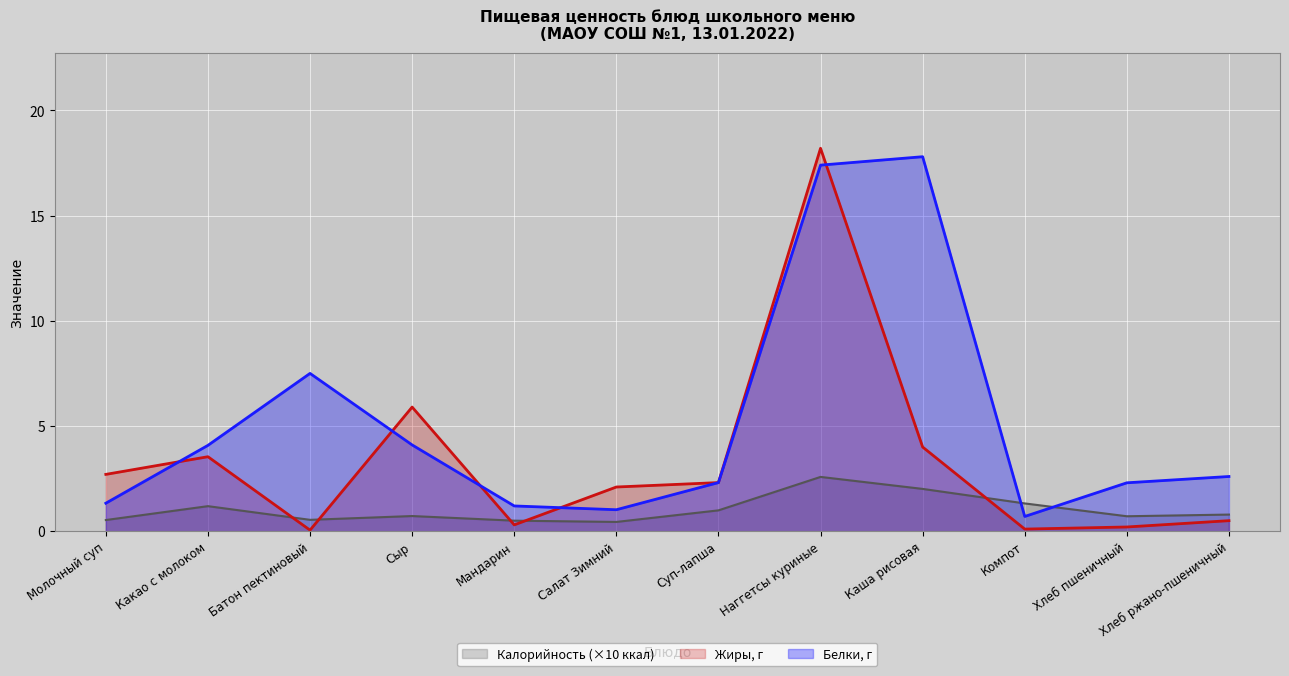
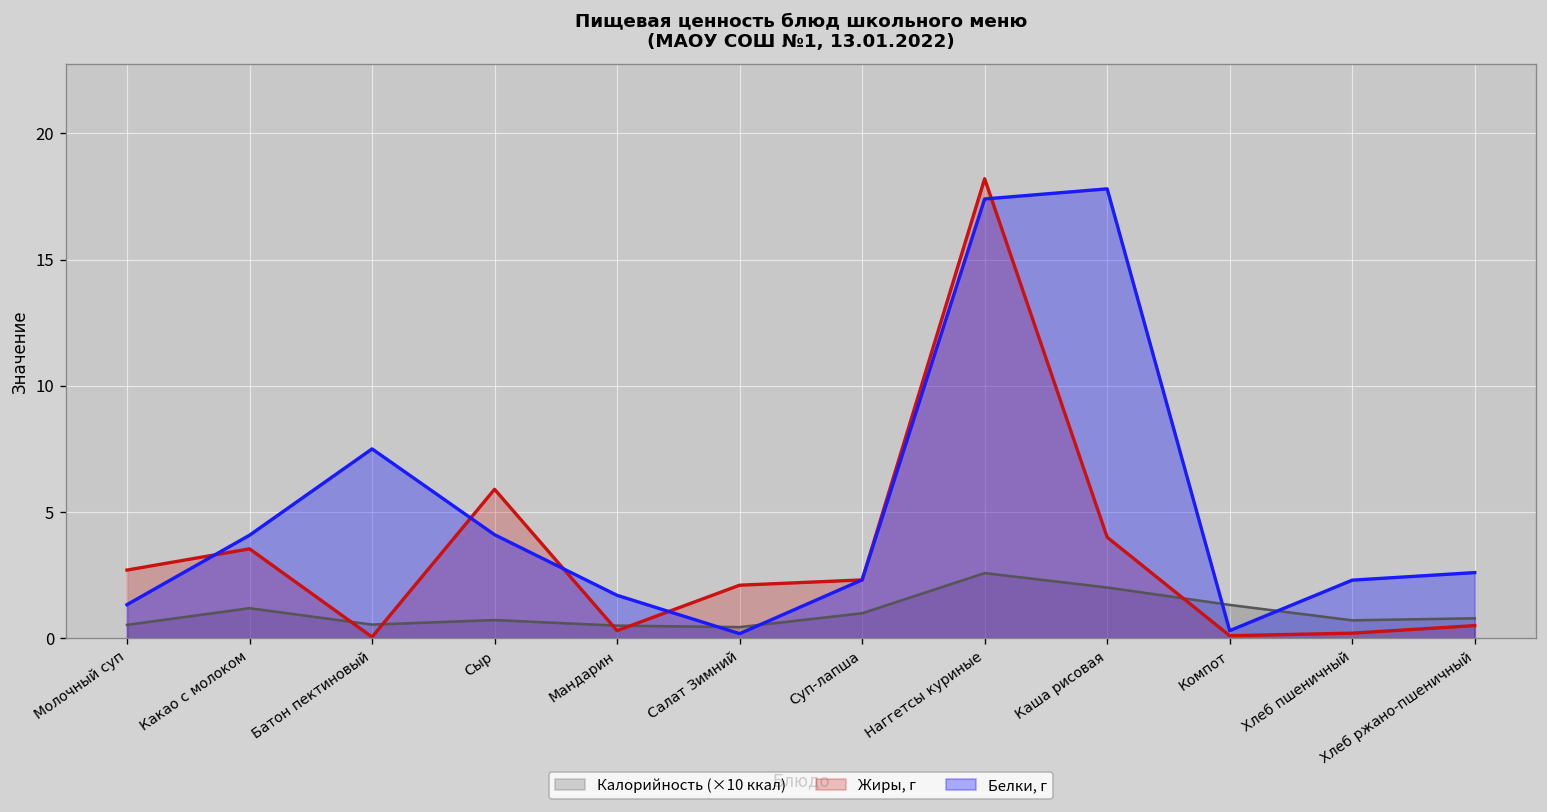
Белки, г, Мандарин: 1.2 -> 1.7
Белки, г, Салат Зимний: 1.0 -> 0.2
Белки, г, Компот: 0.7 -> 0.3
